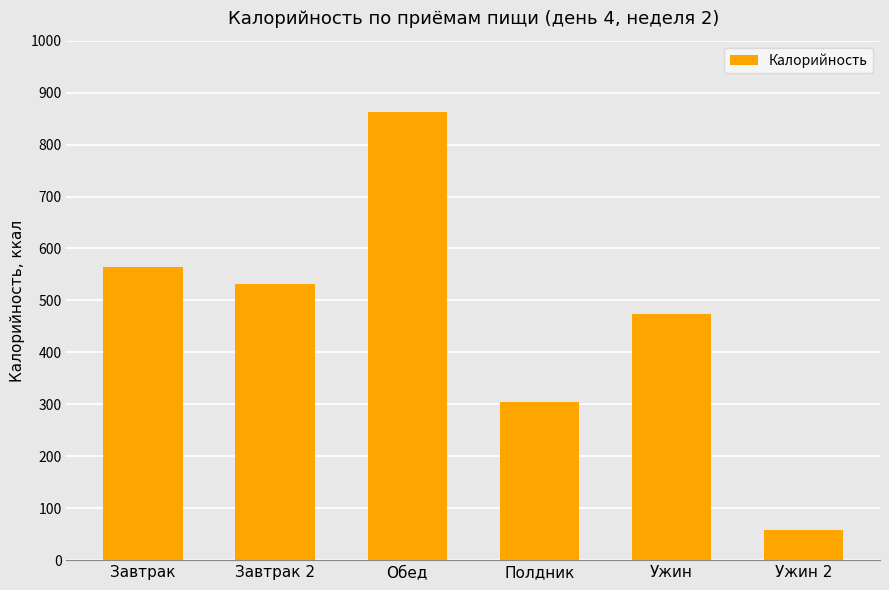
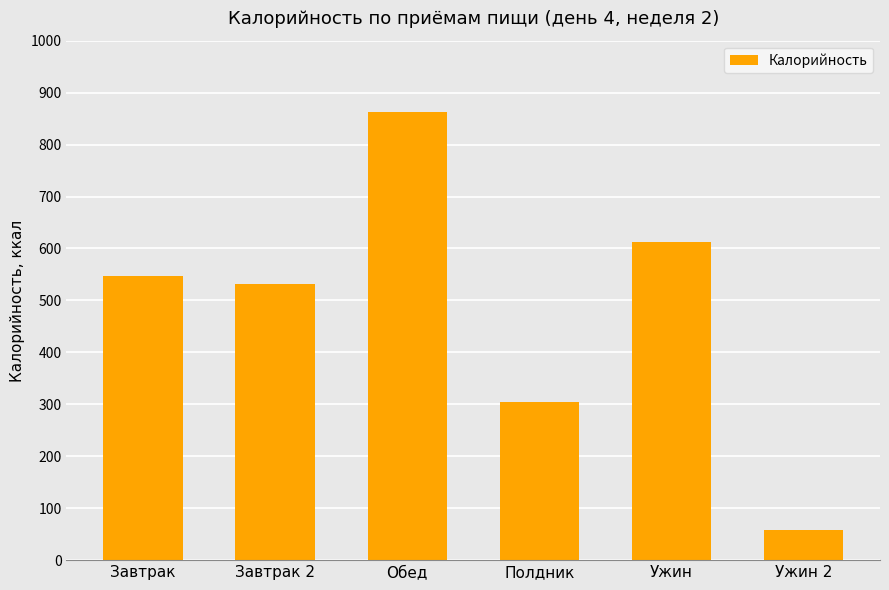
Завтрак: 570 -> 550
Ужин: 470 -> 610
